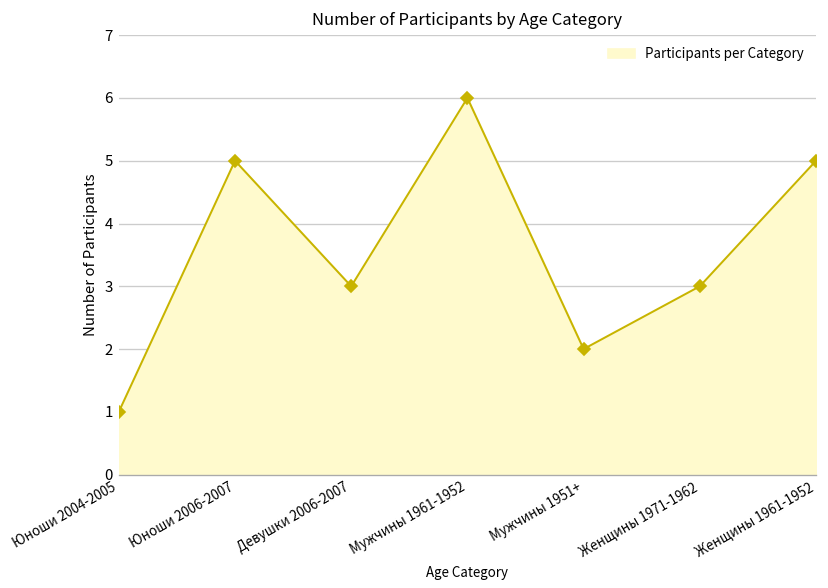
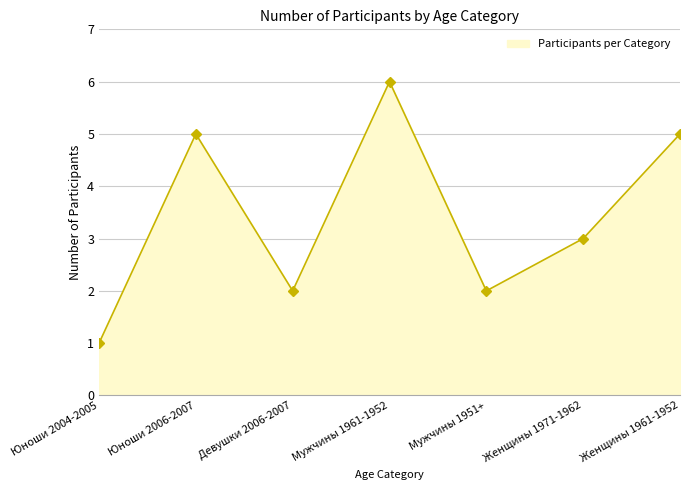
Девушки 2006-2007: 3 -> 2
